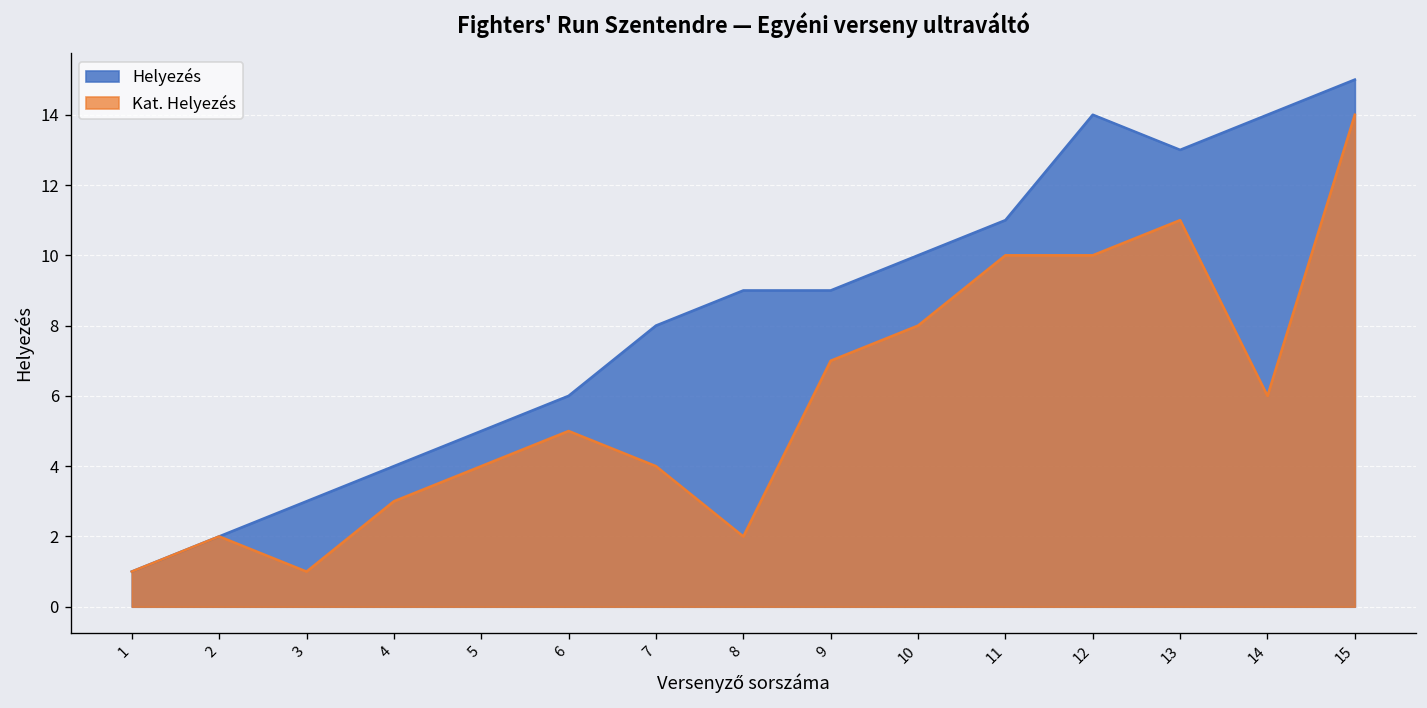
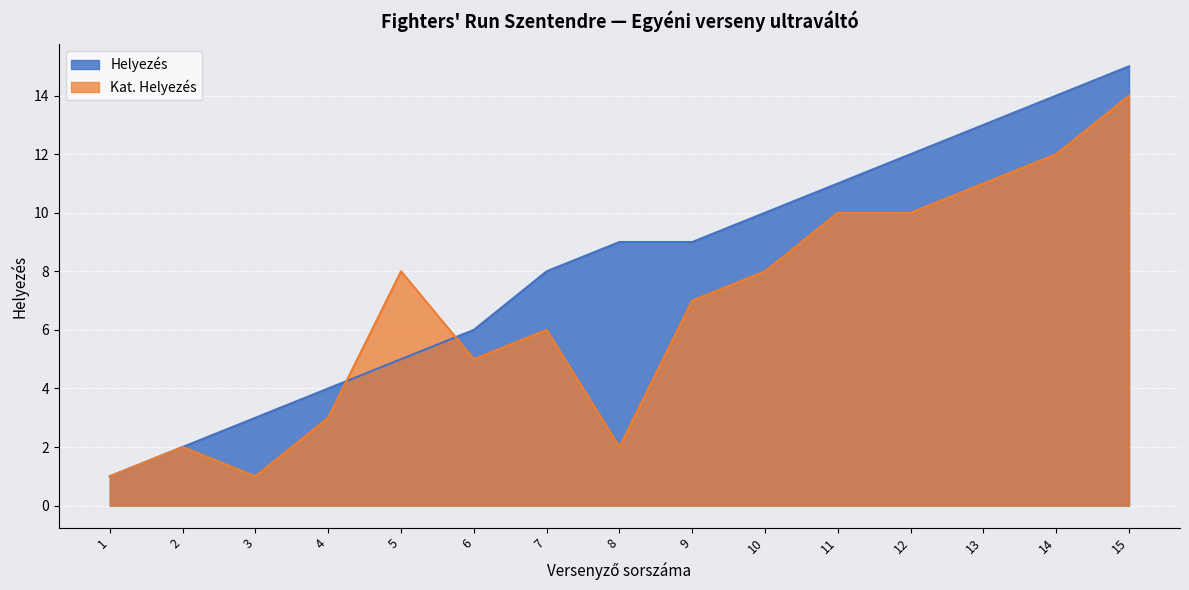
Kat. Helyezés, 5: 4 -> 8
Kat. Helyezés, 7: 4 -> 6
Helyezés, 12: 14 -> 12
Kat. Helyezés, 14: 6 -> 12
